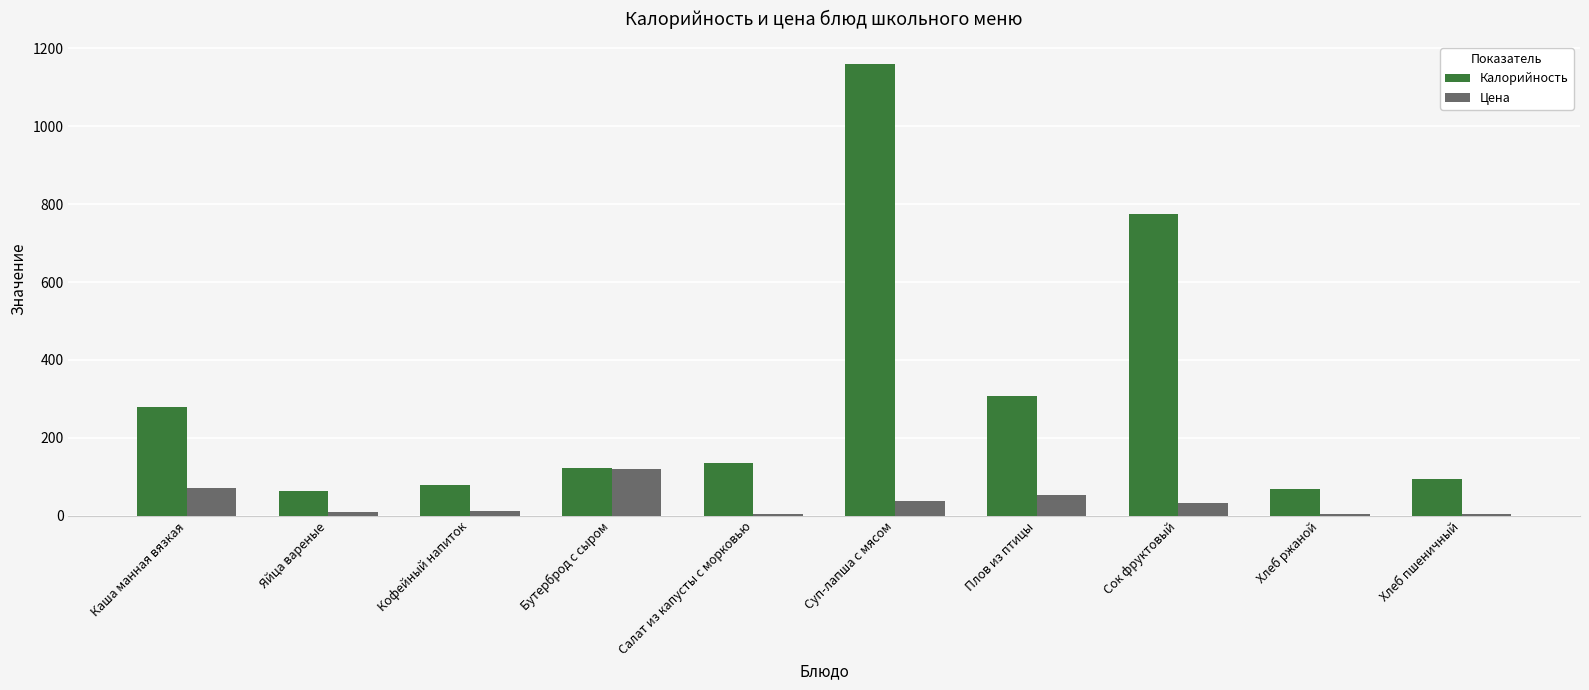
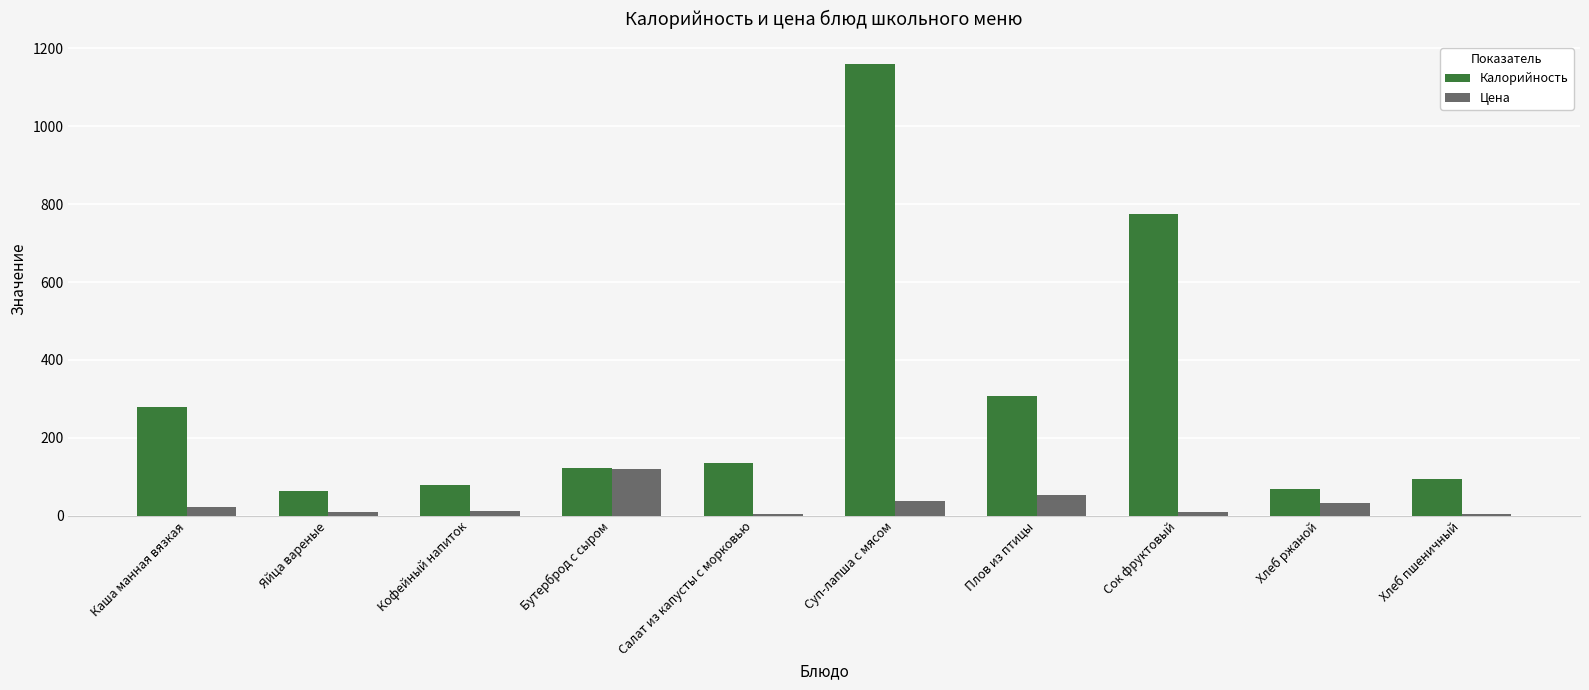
Цена, Каша манная вязкая: 70 -> 20
Цена, Сок фруктовый: 30 -> 10
Цена, Хлеб ржаной: 0 -> 30
